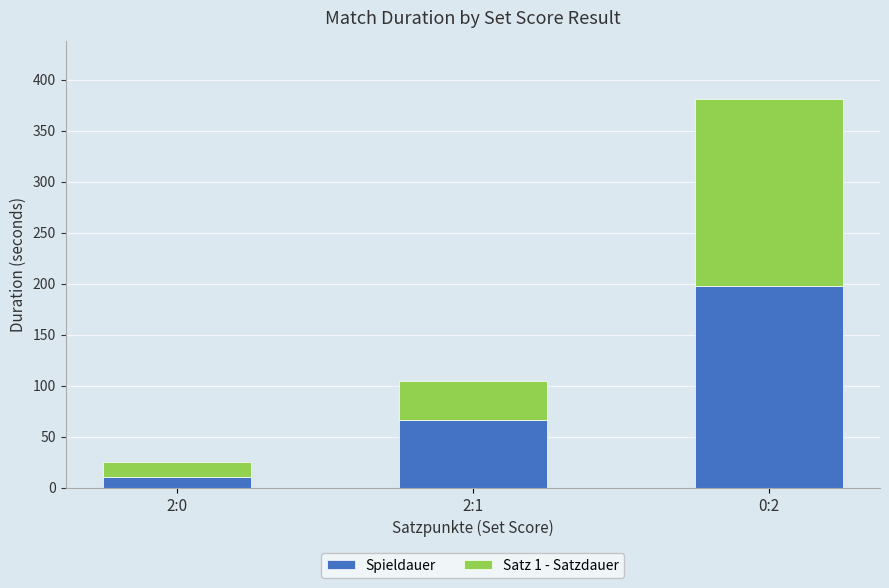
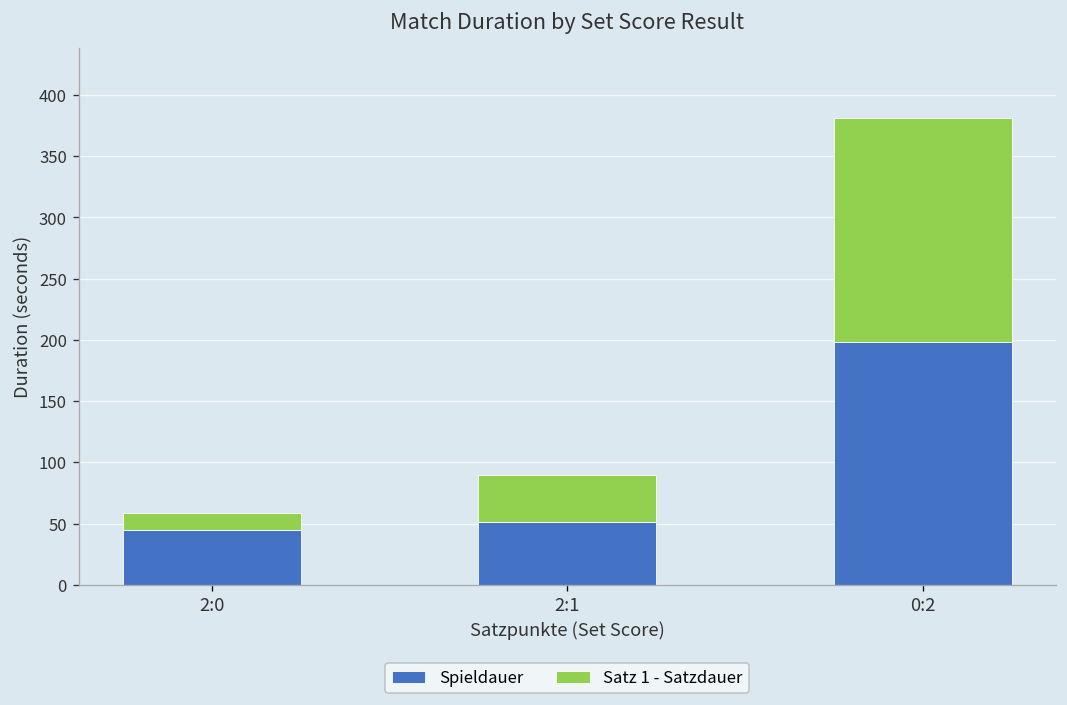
Spieldauer, 2:0: 11 -> 45
Spieldauer, 2:1: 66 -> 51
